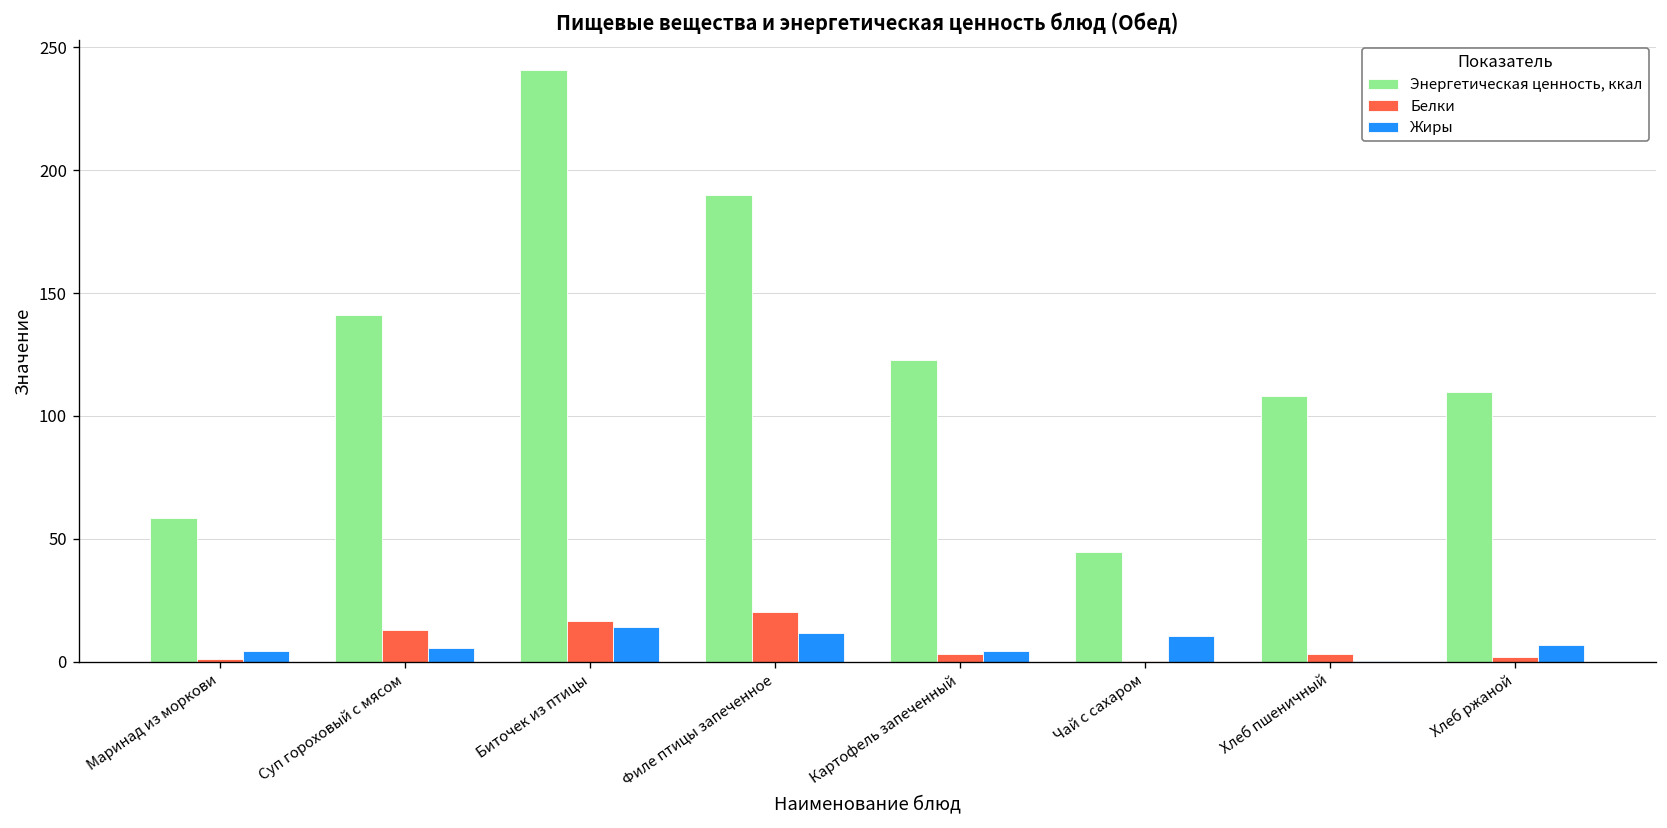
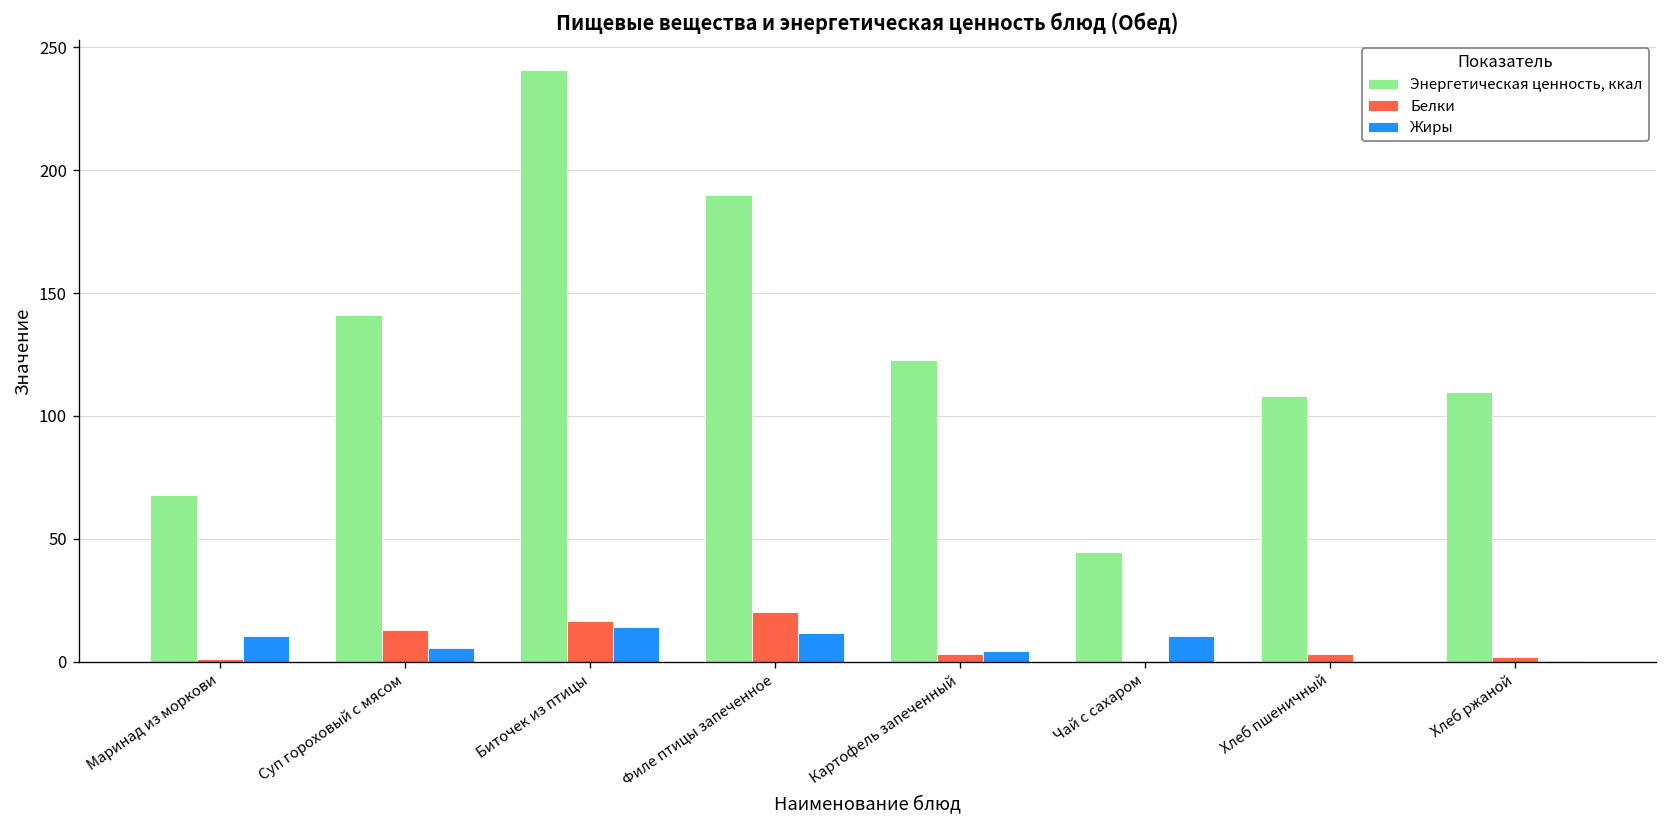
Энергетическая ценность, ккал, Маринад из моркови: 58 -> 68
Жиры, Маринад из моркови: 4 -> 10
Жиры, Хлеб ржаной: 7 -> 0
